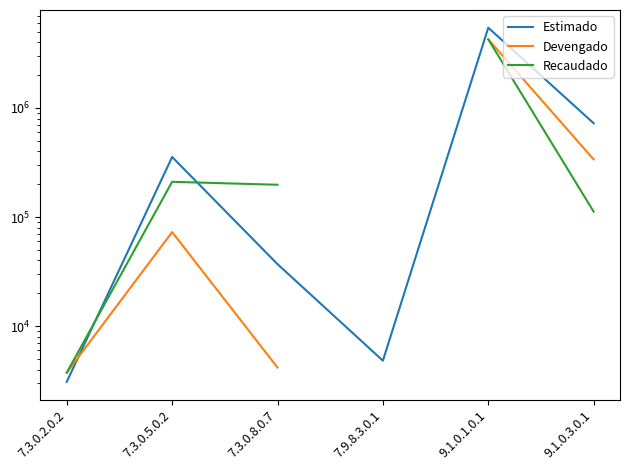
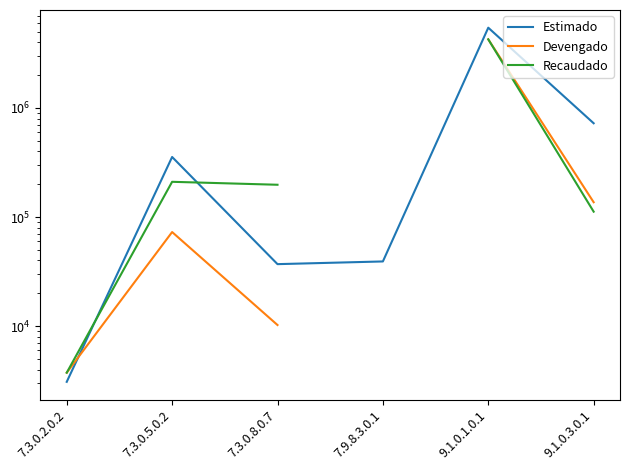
Devengado, 7.3.0.8.0.7: 4200 -> 10000
Estimado, 7.9.8.3.0.1: 5000 -> 39000
Devengado, 9.1.0.3.0.1: 340000 -> 140000
